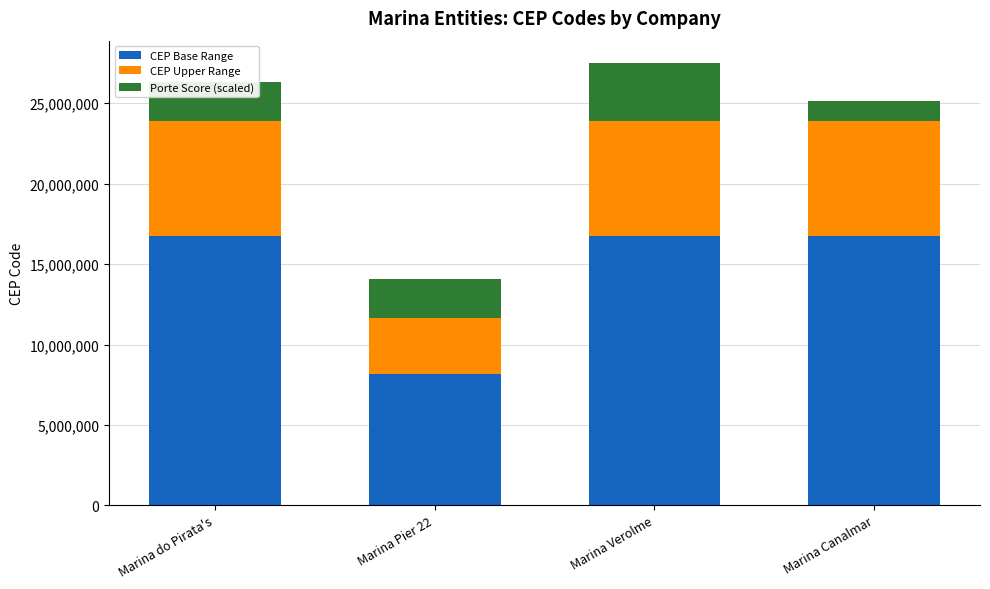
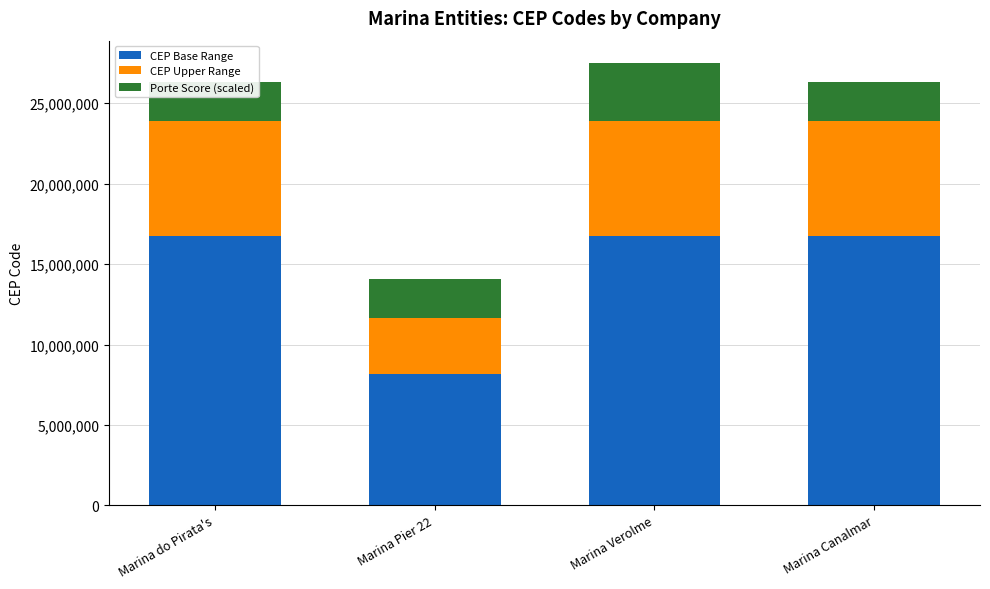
Porte Score (scaled), Marina Canalmar: 1,200,000 -> 2,400,000
